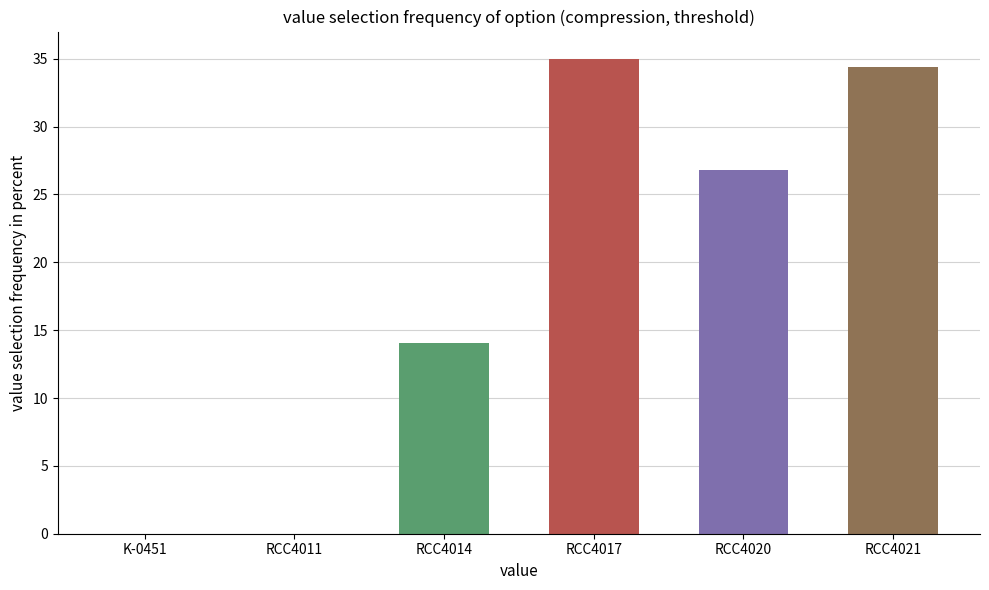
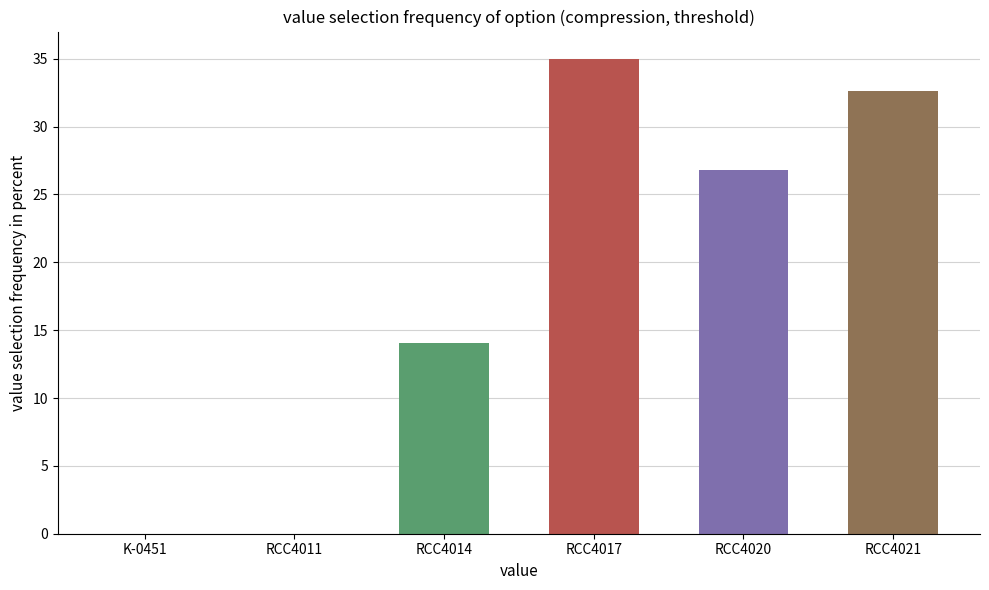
RCC4021: 34.4 -> 32.6
